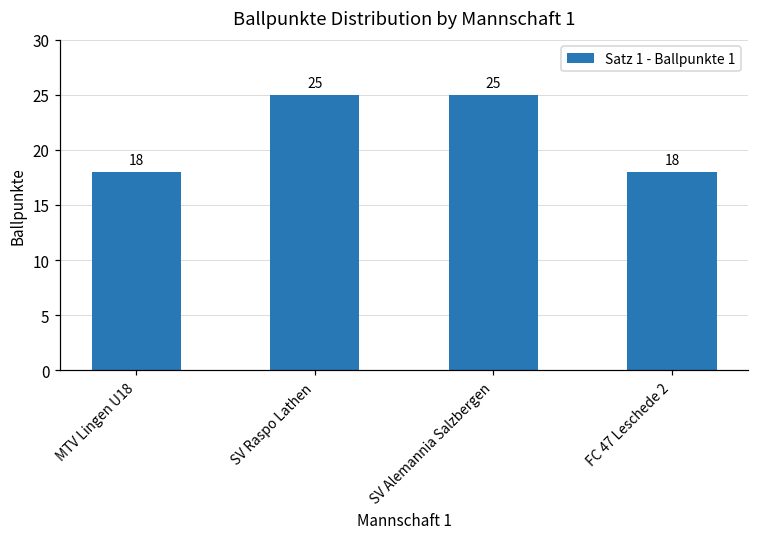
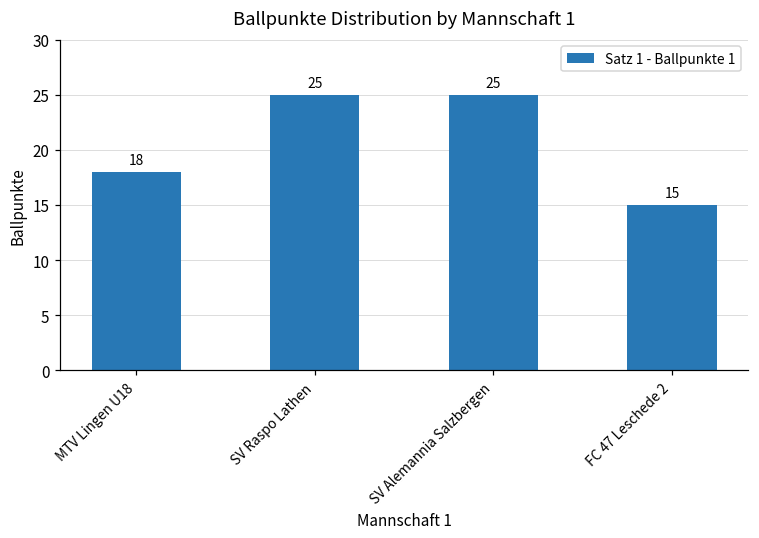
FC 47 Leschede 2: 18 -> 15
